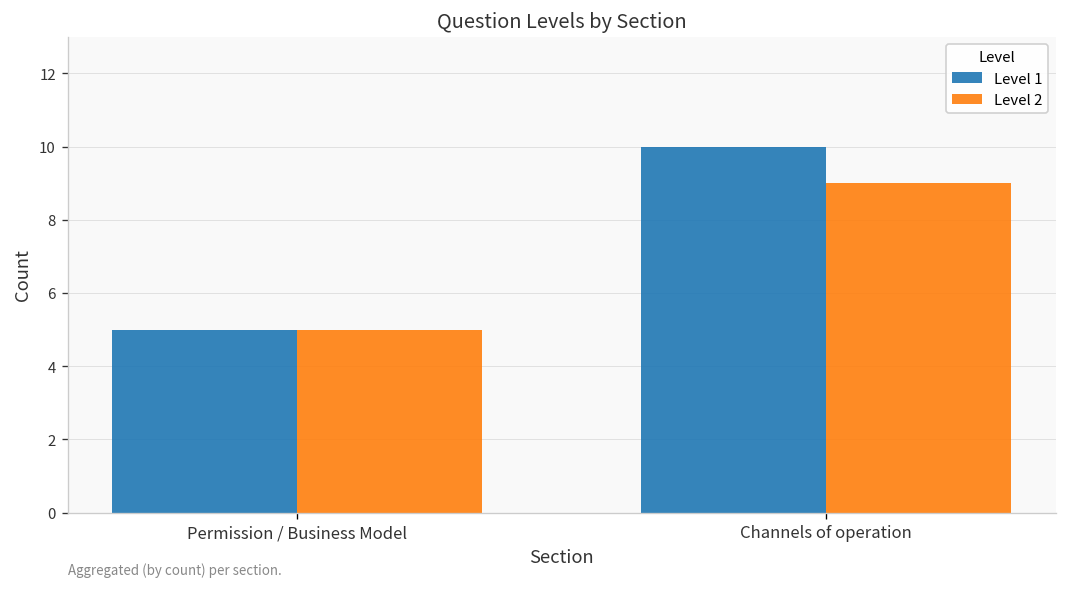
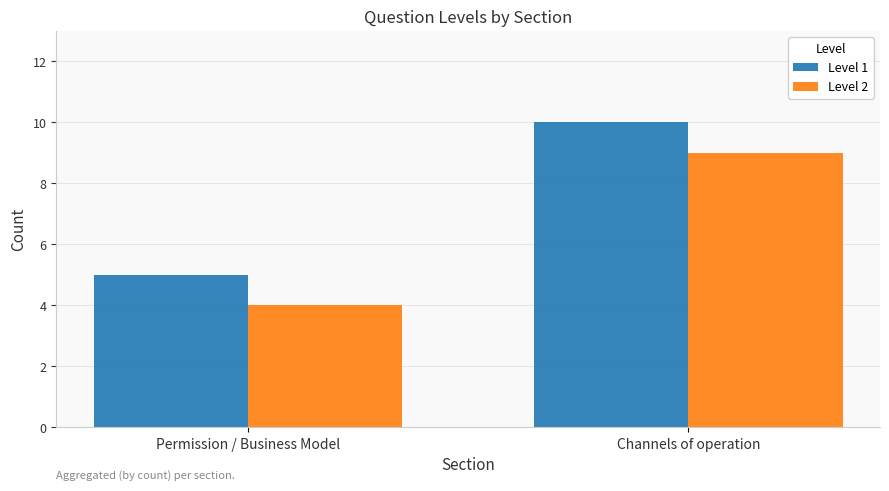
Level 2, Permission / Business Model: 5 -> 4
